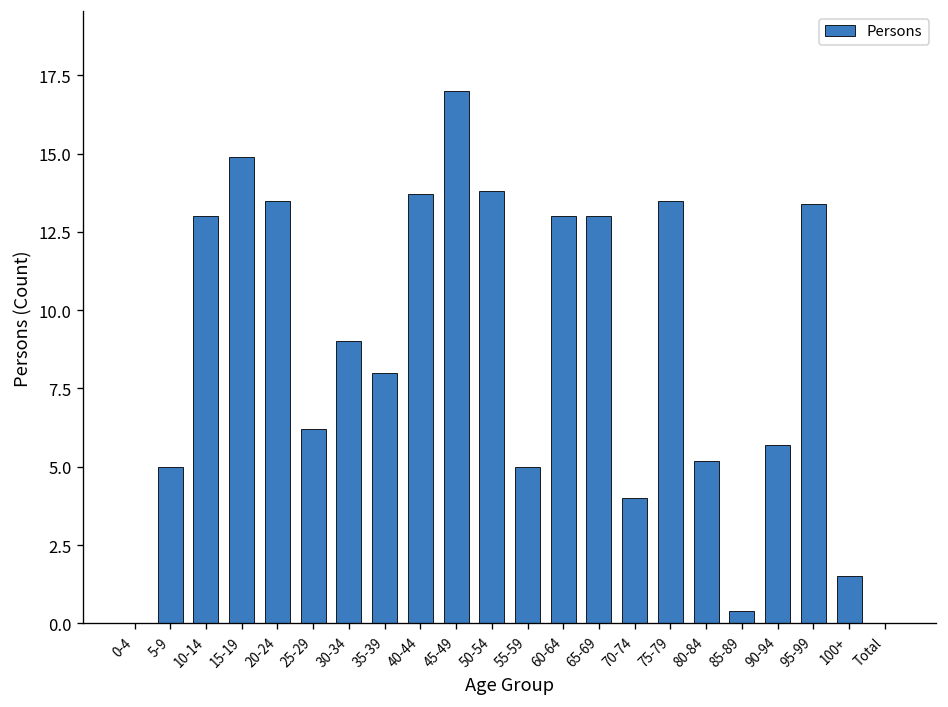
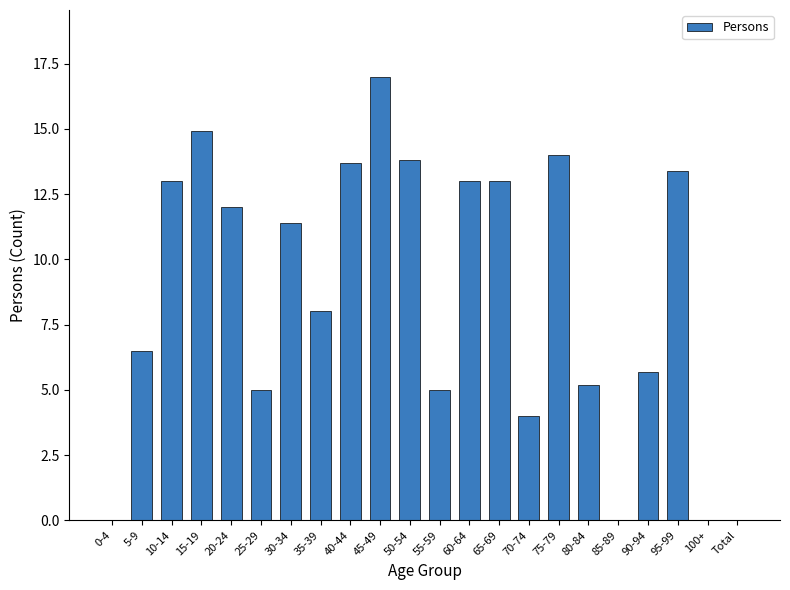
5-9: 5.0 -> 6.5
20-24: 13.5 -> 12.0
25-29: 6.2 -> 5.0
30-34: 9.0 -> 11.4
75-79: 13.5 -> 14.0
85-89: 0.4 -> 0.0
100+: 1.5 -> 0.0
